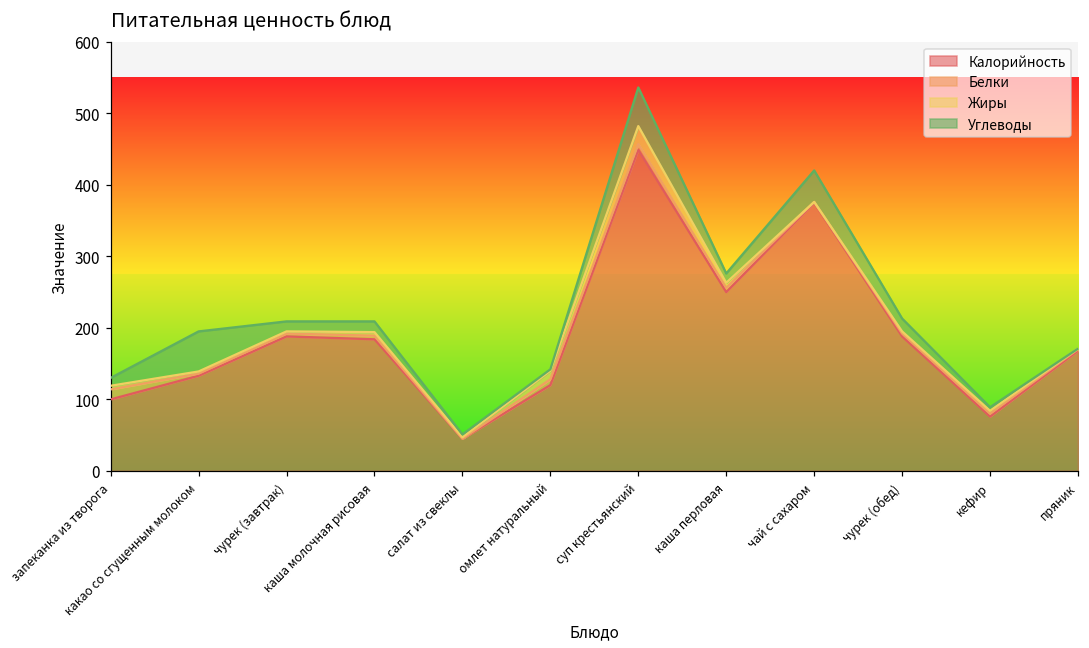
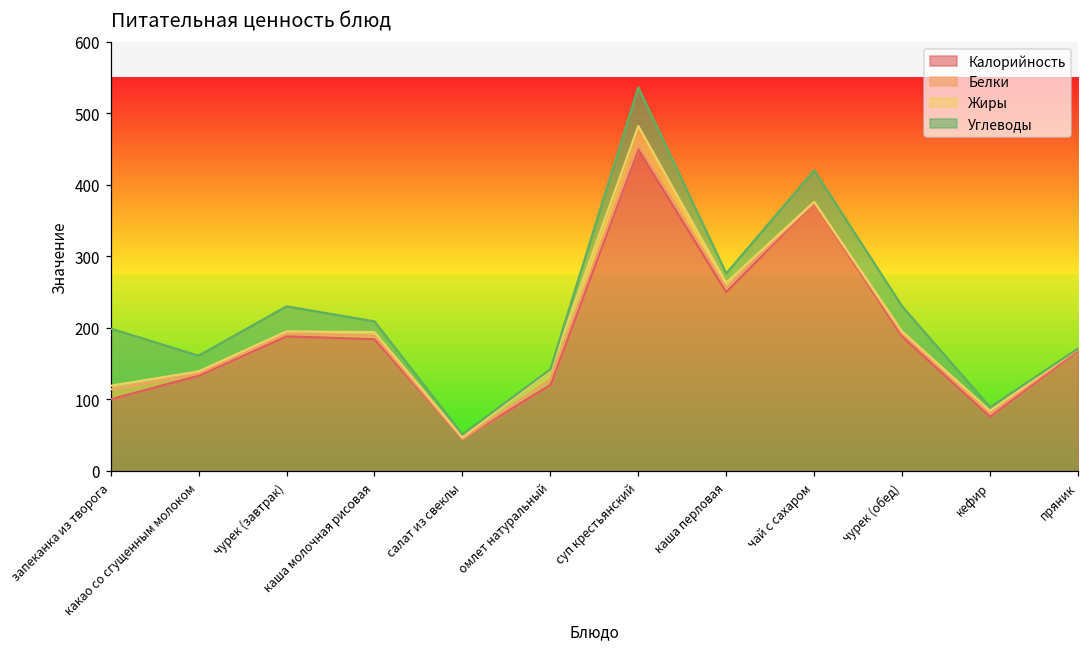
Углеводы, запеканка из творога: 10 -> 80
Углеводы, какао со сгущенным молоком: 60 -> 20
Углеводы, чурек (завтрак): 10 -> 40
Углеводы, чурек (обед): 20 -> 40
